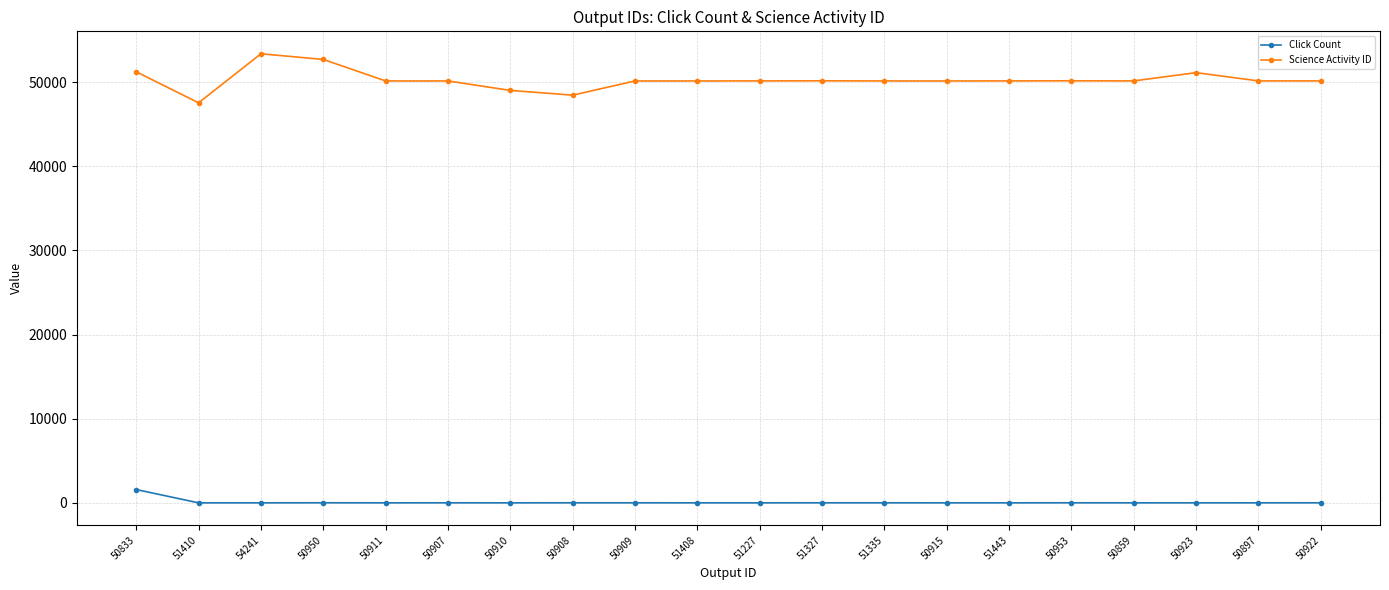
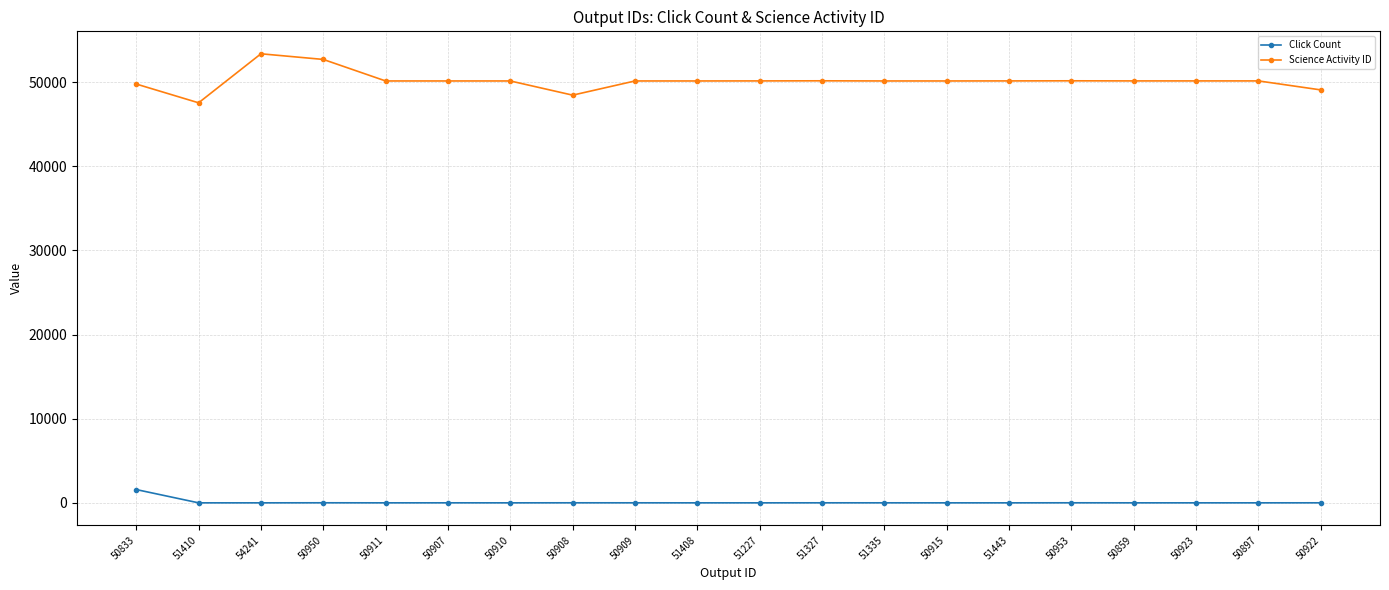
Science Activity ID, 50833: 51000 -> 50000
Science Activity ID, 50910: 49000 -> 50000
Science Activity ID, 50923: 51000 -> 50000
Science Activity ID, 50922: 50000 -> 49000
